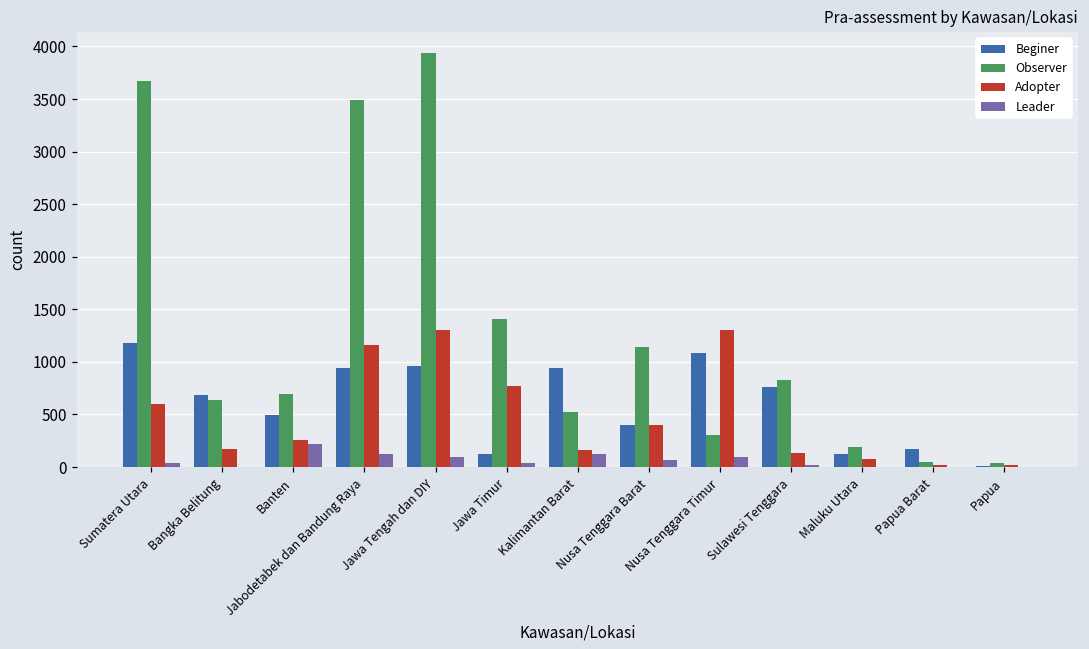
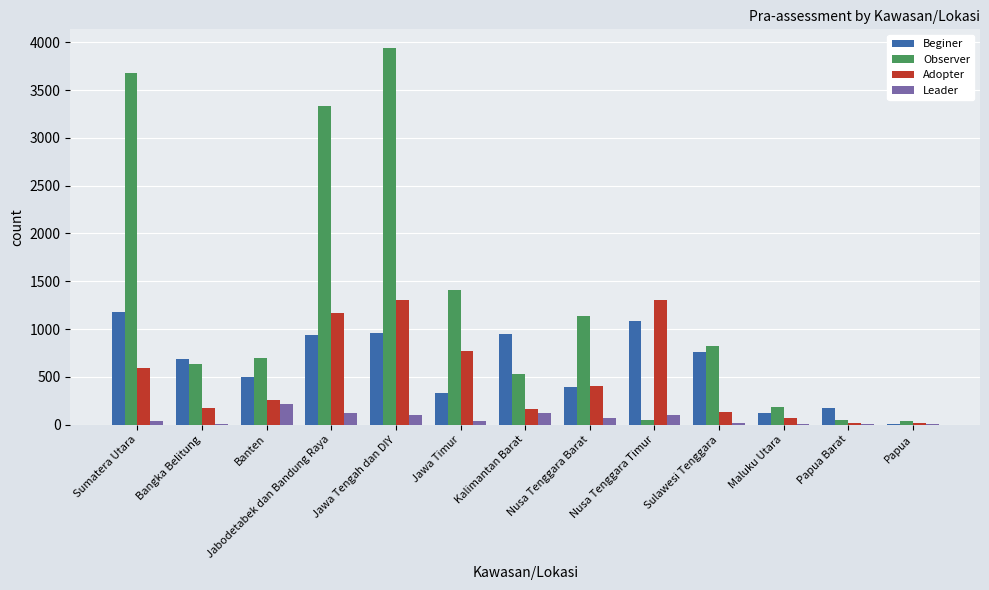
Observer, Jabodetabek dan Bandung Raya: 3500 -> 3300
Beginer, Jawa Timur: 100 -> 300
Observer, Nusa Tenggara Timur: 300 -> 100
